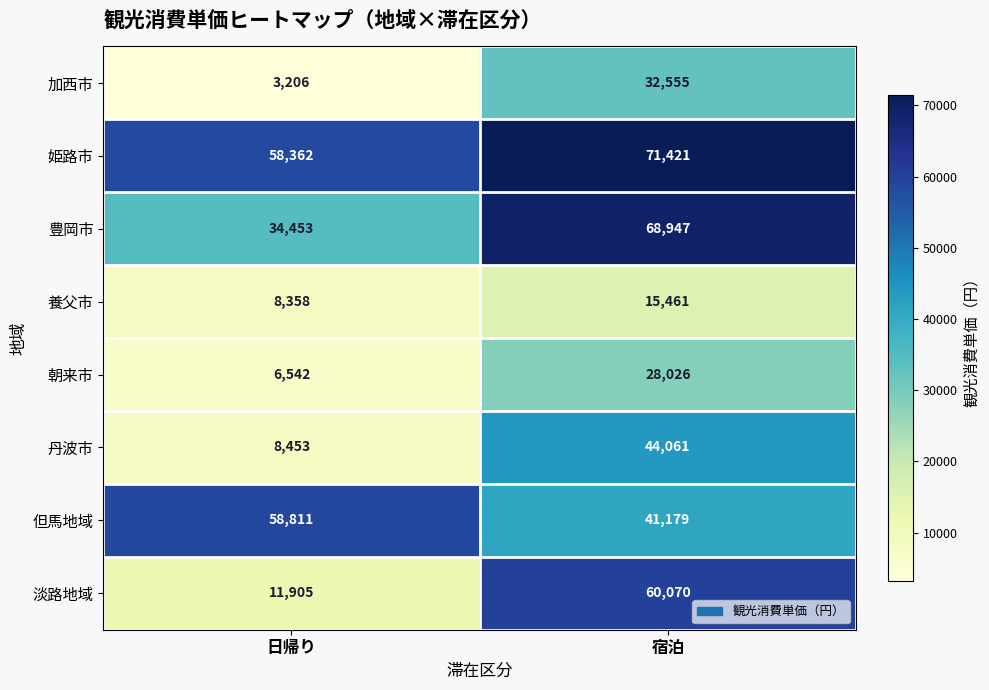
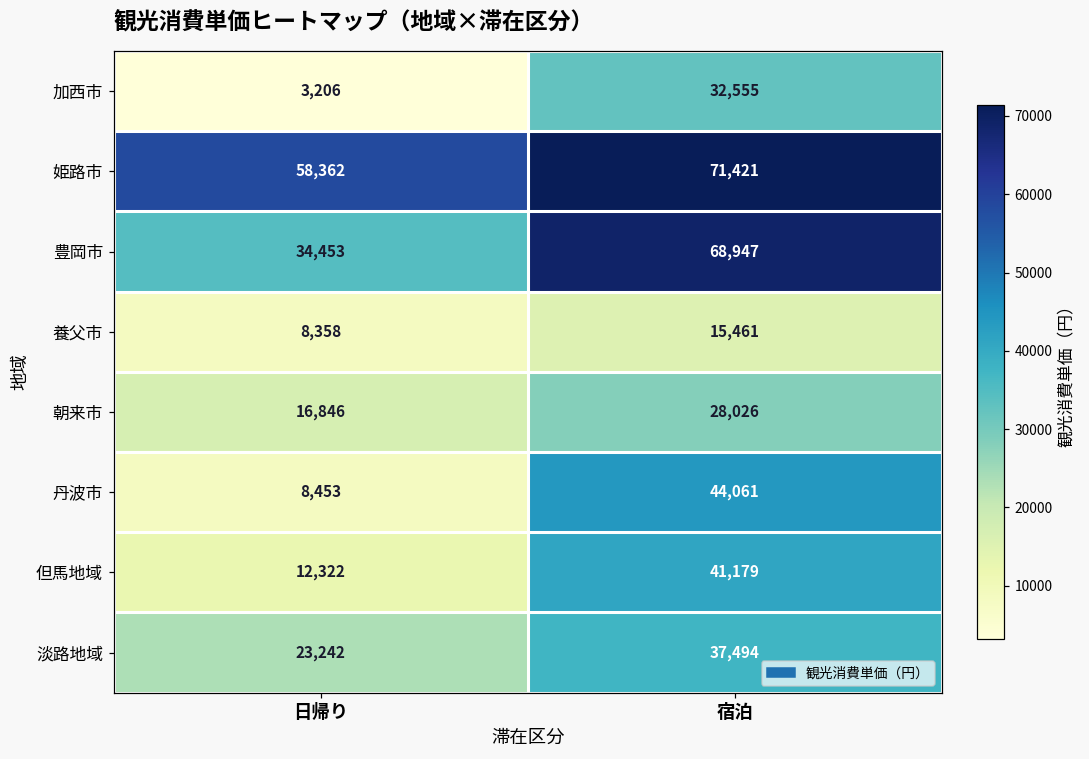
朝来市, 日帰り: 6,542 -> 16,846
但馬地域, 日帰り: 58,811 -> 12,322
淡路地域, 日帰り: 11,905 -> 23,242
淡路地域, 宿泊: 60,070 -> 37,494
